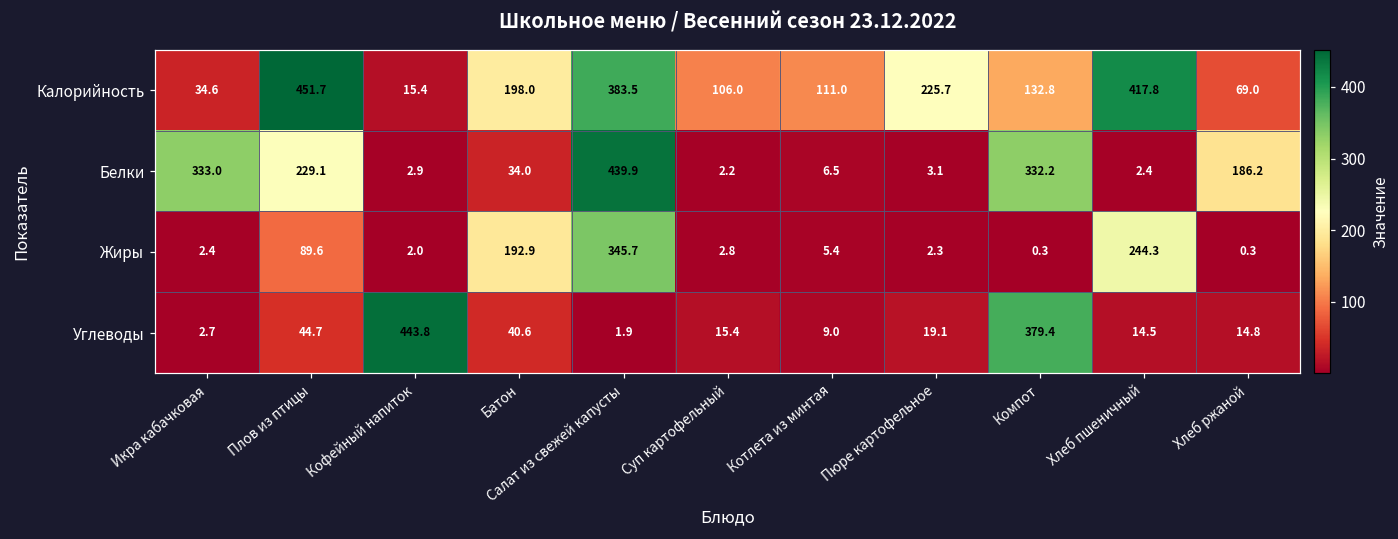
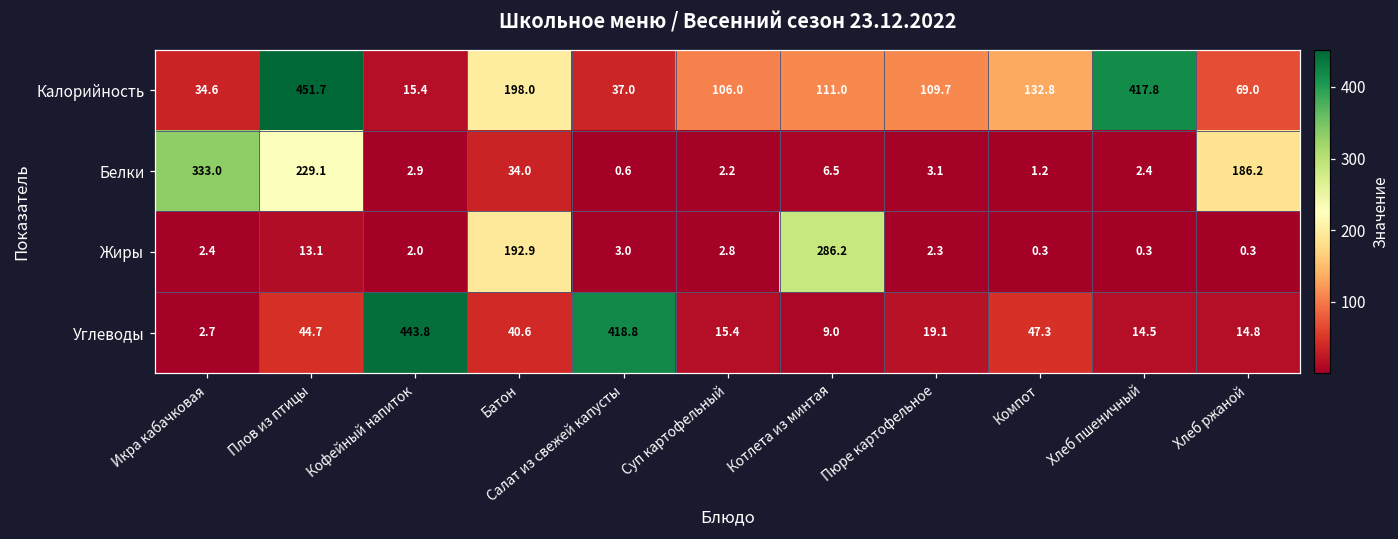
Калорийность, Салат из свежей капусты: 383.5 -> 37.0
Калорийность, Пюре картофельное: 225.7 -> 109.7
Белки, Салат из свежей капусты: 439.9 -> 0.6
Белки, Компот: 332.2 -> 1.2
Жиры, Плов из птицы: 89.6 -> 13.1
Жиры, Салат из свежей капусты: 345.7 -> 3.0
Жиры, Котлета из минтая: 5.4 -> 286.2
Жиры, Хлеб пшеничный: 244.3 -> 0.3
Углеводы, Салат из свежей капусты: 1.9 -> 418.8
Углеводы, Компот: 379.4 -> 47.3
